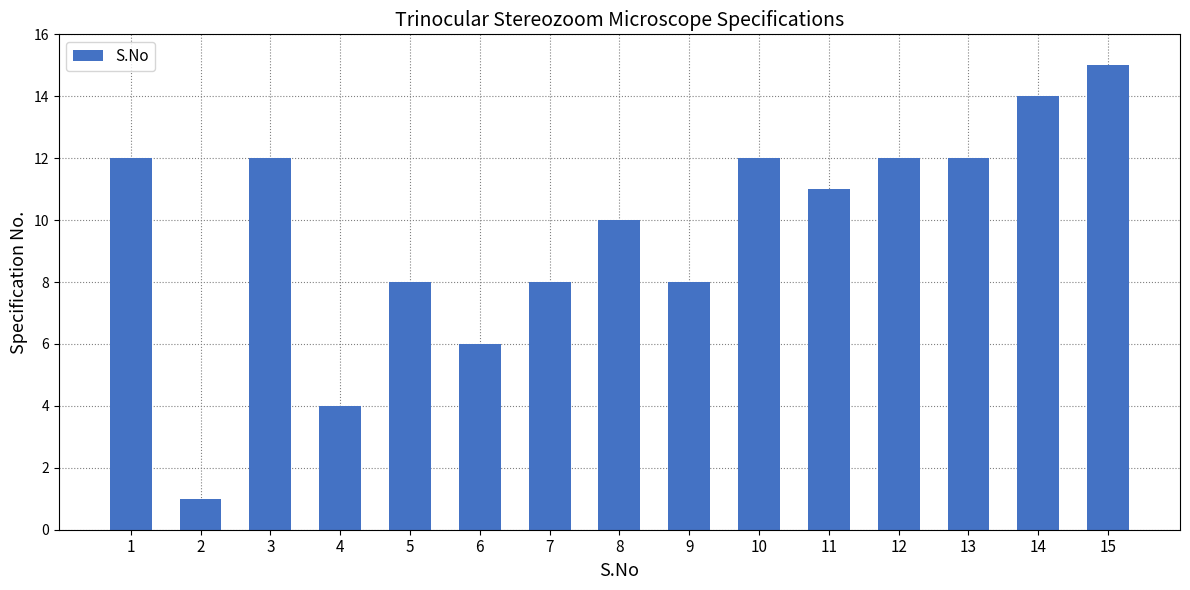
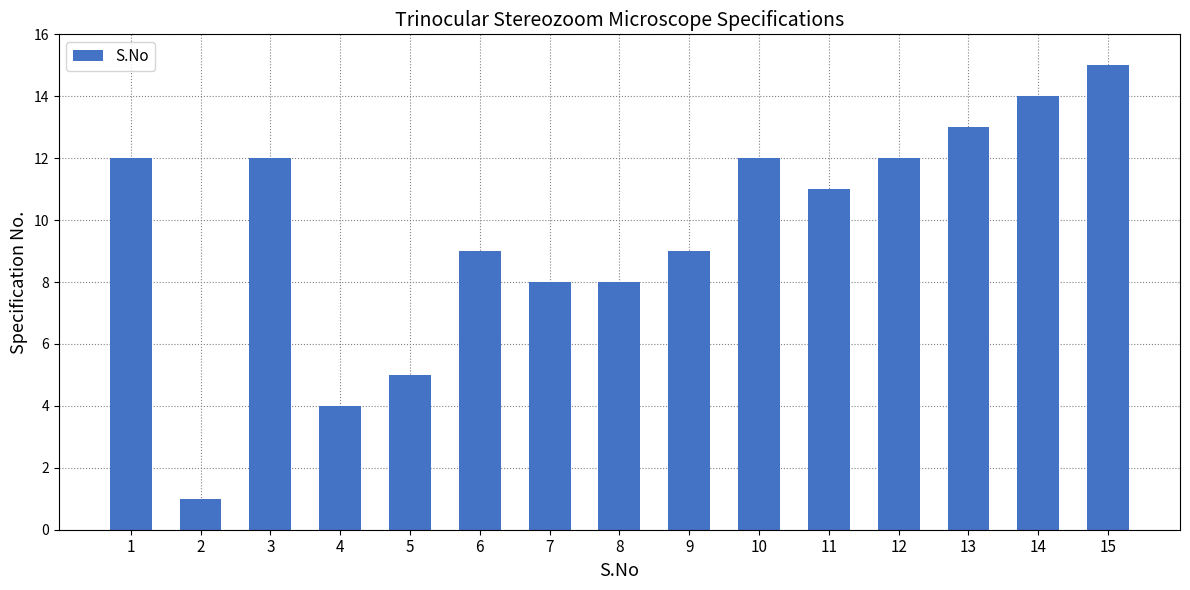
5: 8 -> 5
6: 6 -> 9
8: 10 -> 8
9: 8 -> 9
13: 12 -> 13
